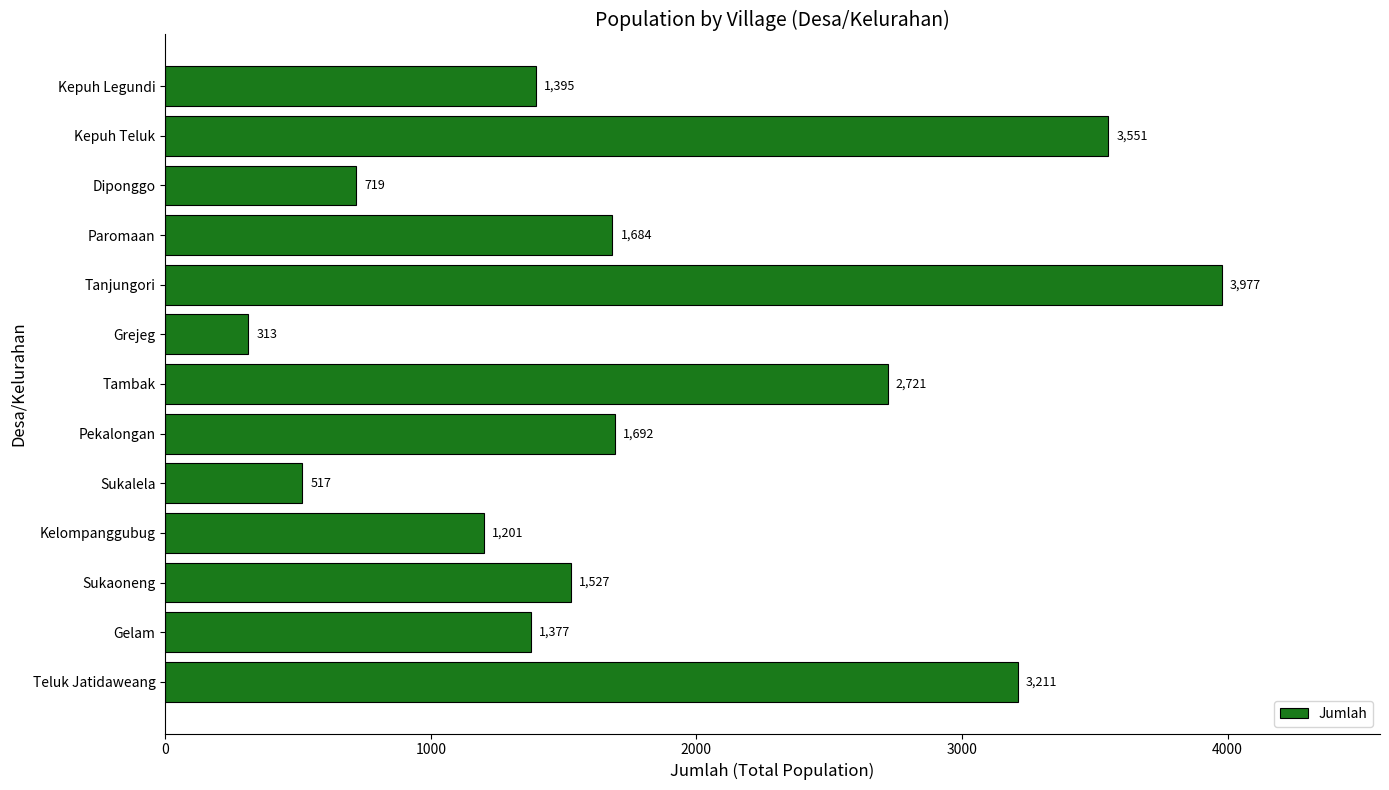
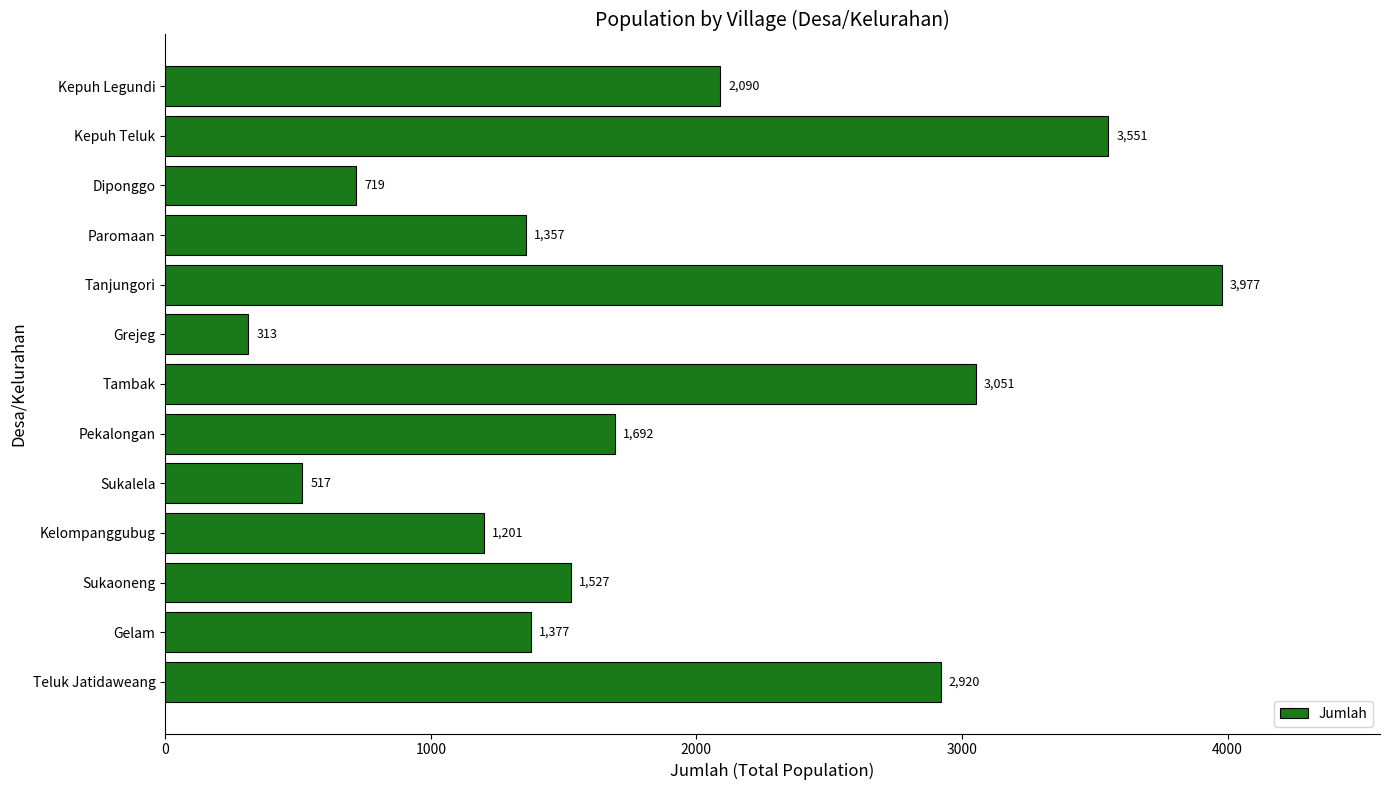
Kepuh Legundi: 1,395 -> 2,090
Paromaan: 1,684 -> 1,357
Tambak: 2,721 -> 3,051
Teluk Jatidaweang: 3,211 -> 2,920
